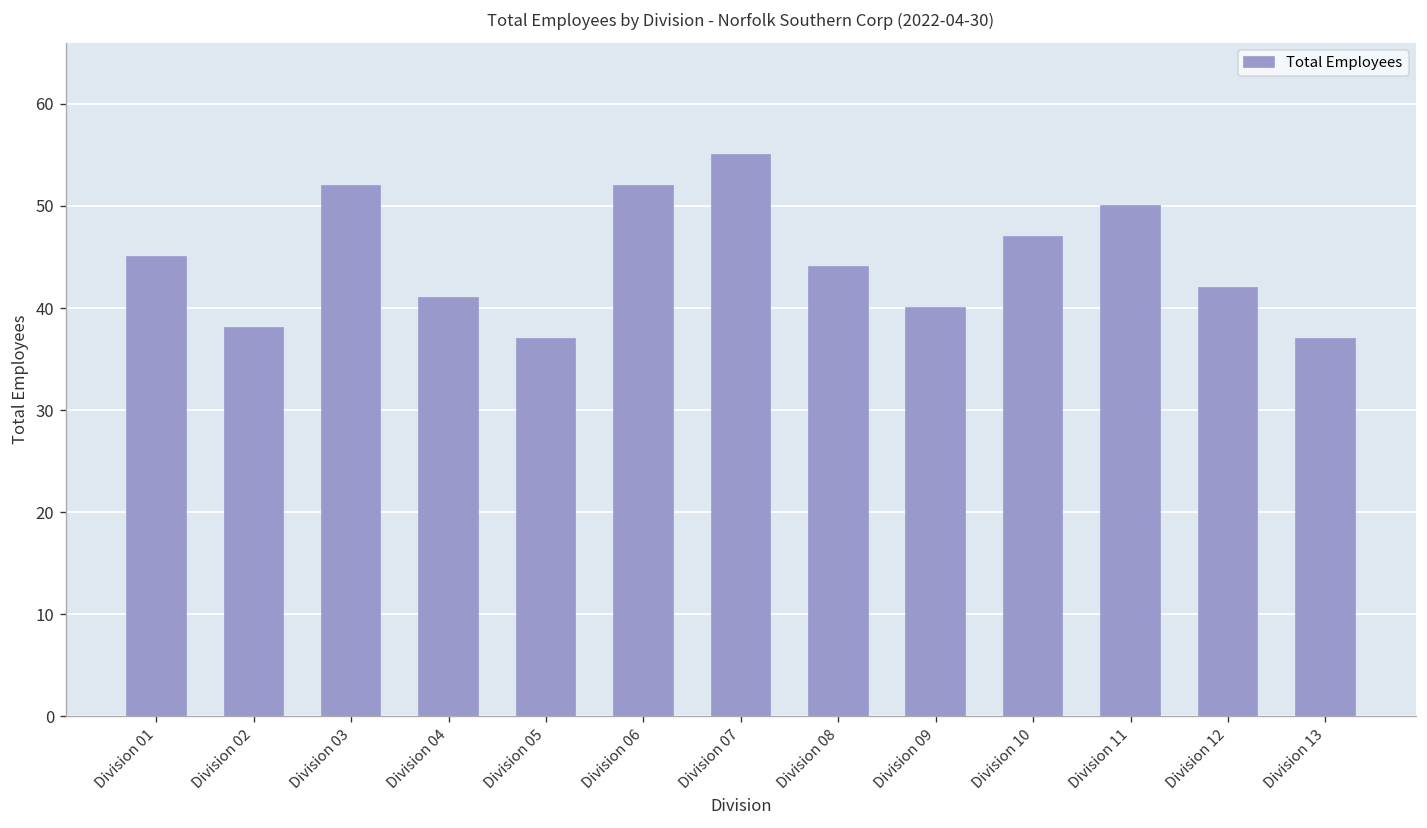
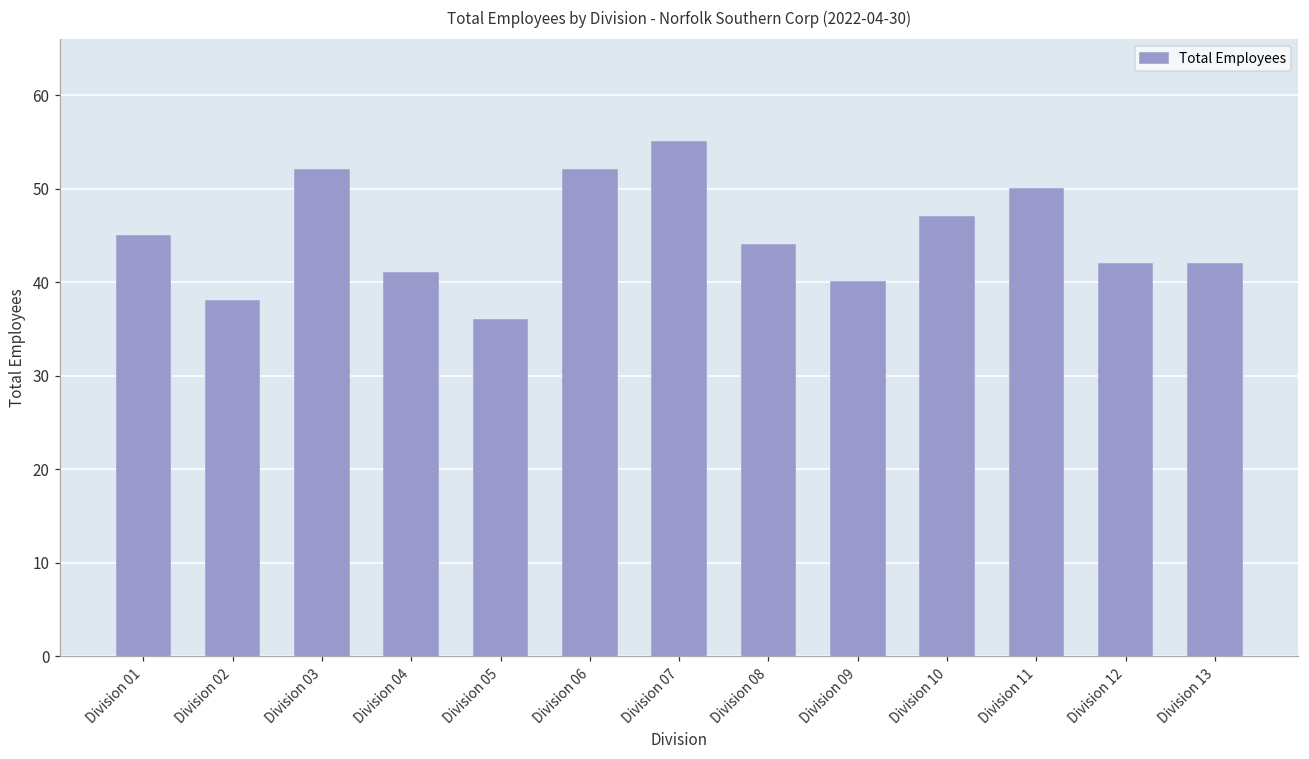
Division 05: 37 -> 36
Division 13: 37 -> 42
